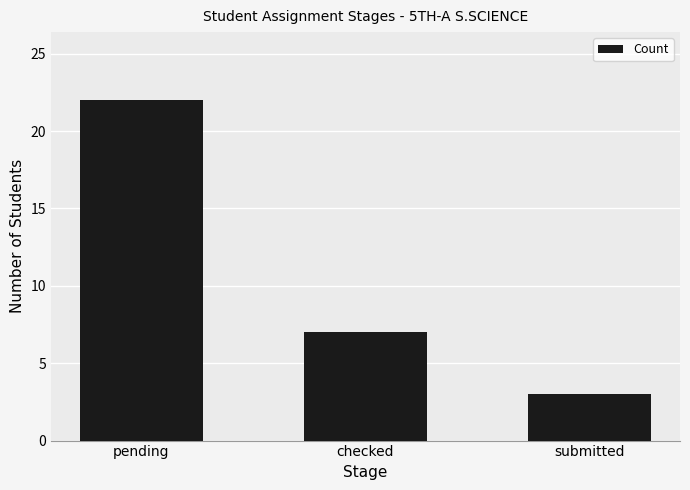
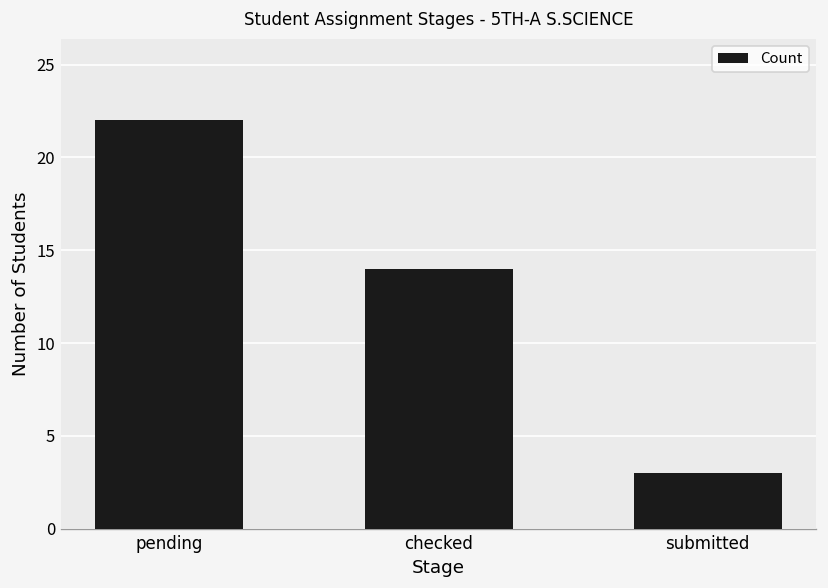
checked: 7 -> 14
